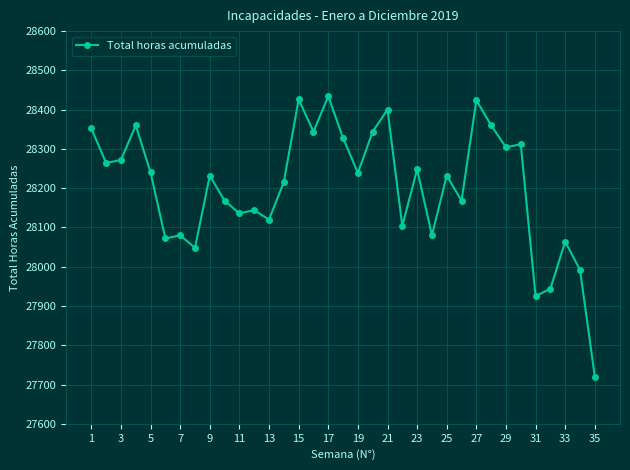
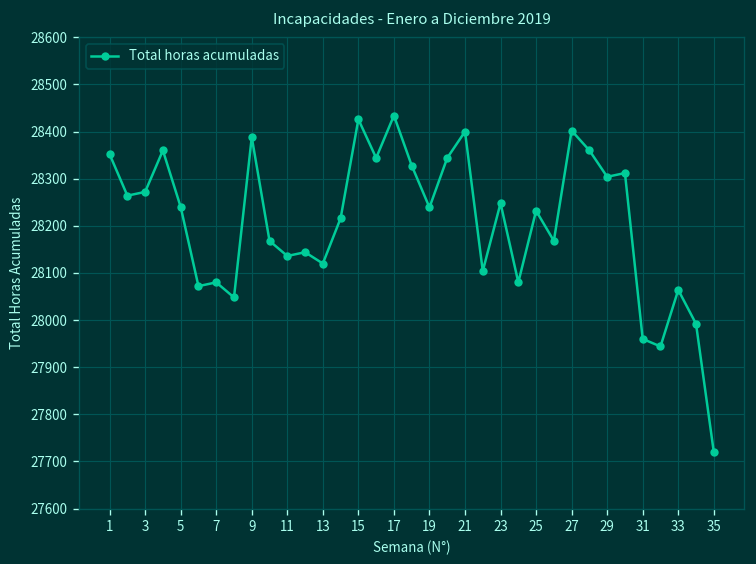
9: 28230 -> 28390
27: 28420 -> 28400
31: 27930 -> 27960
